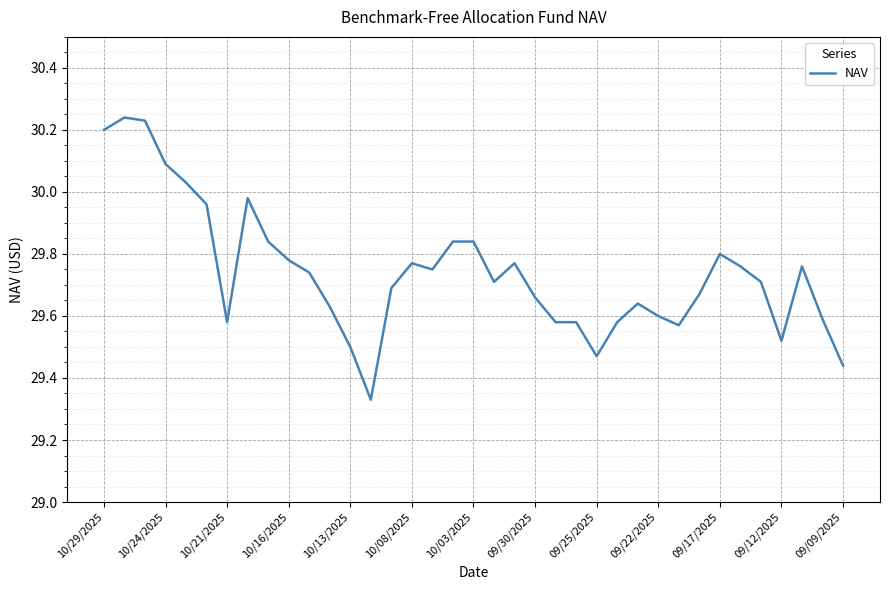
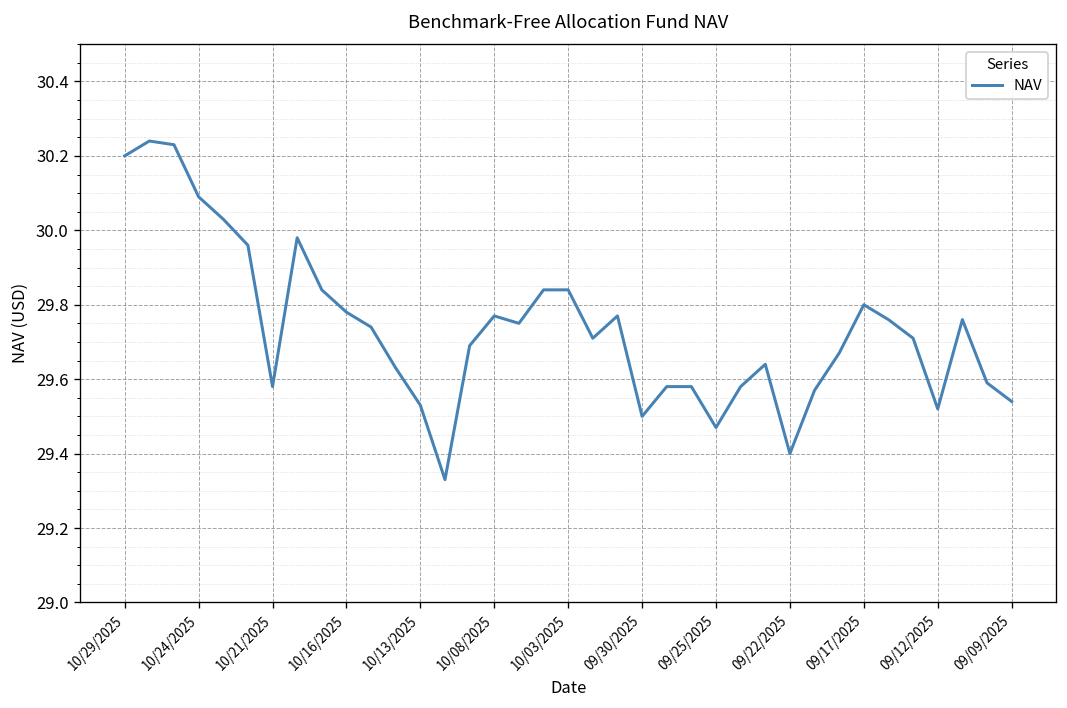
10/13/2025: 29.50 -> 29.53
09/30/2025: 29.66 -> 29.50
09/22/2025: 29.6 -> 29.4
09/09/2025: 29.44 -> 29.54
